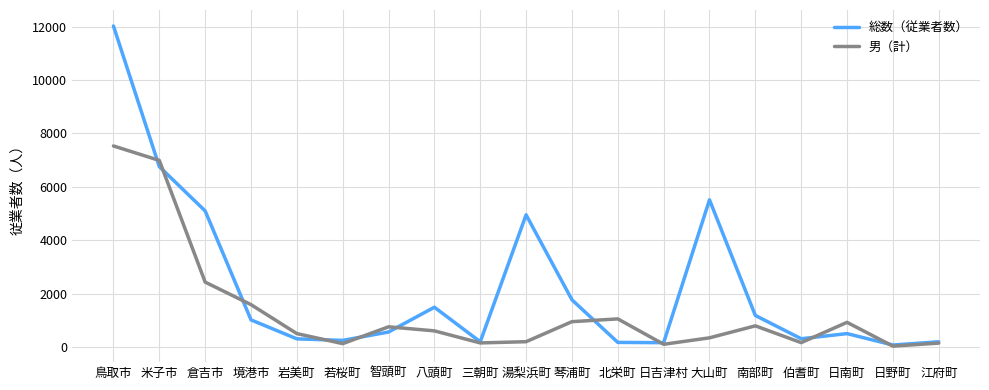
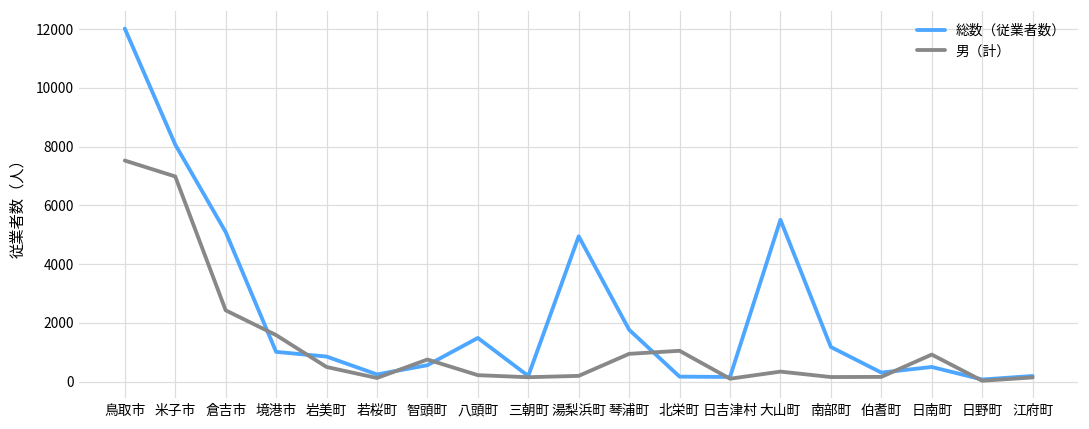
総数（従業者数）, 米子市: 6800 -> 8100
総数（従業者数）, 岩美町: 300 -> 900
男（計）, 八頭町: 600 -> 200
男（計）, 南部町: 800 -> 200
